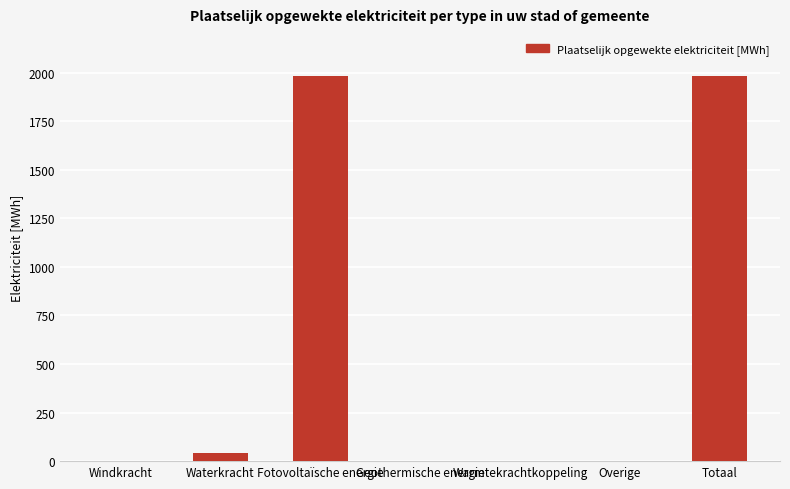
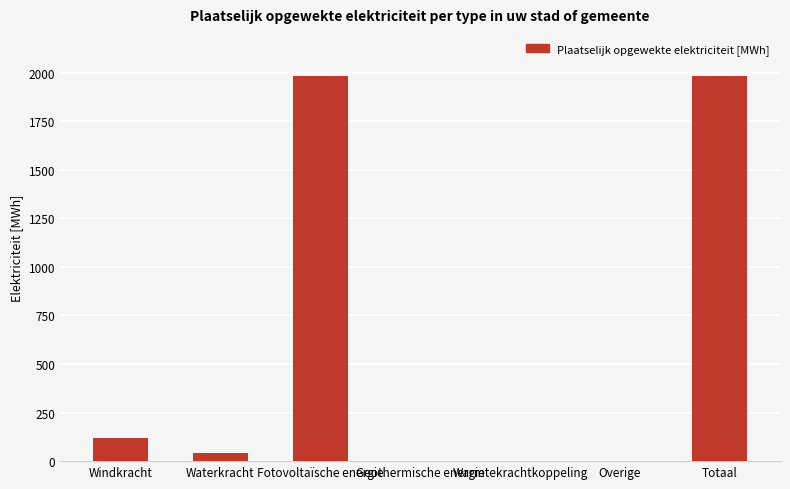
Windkracht: 0 -> 120
